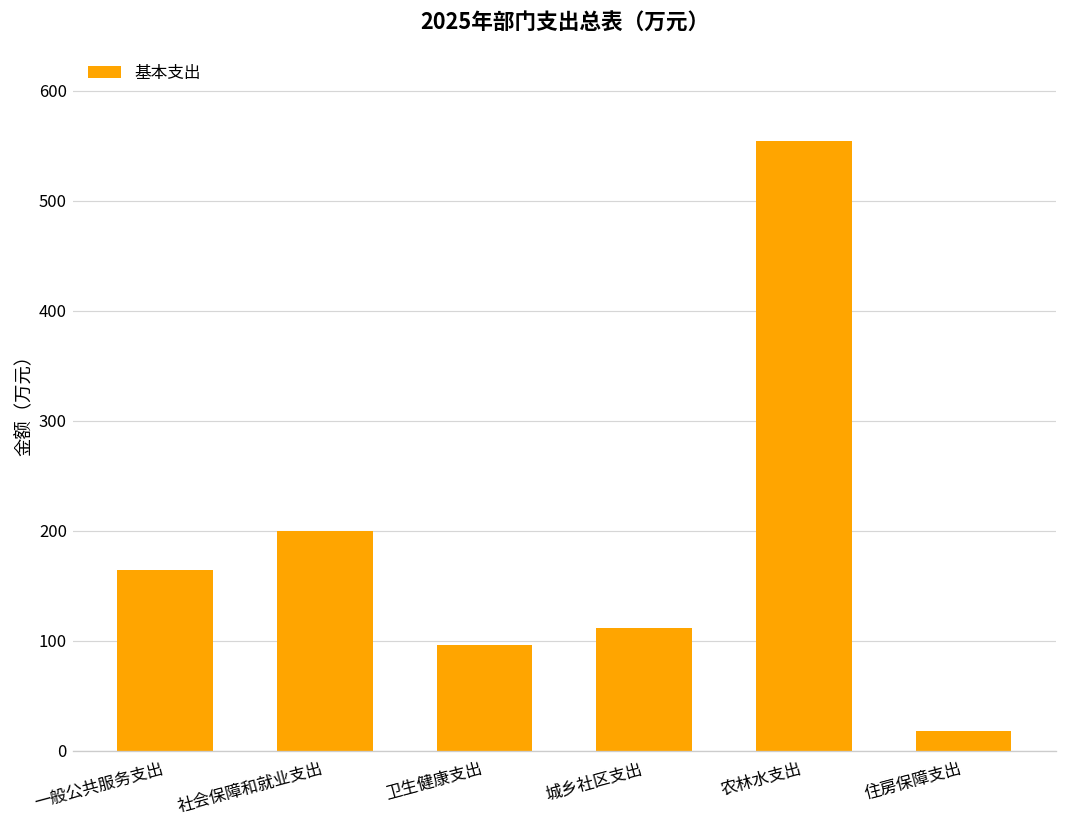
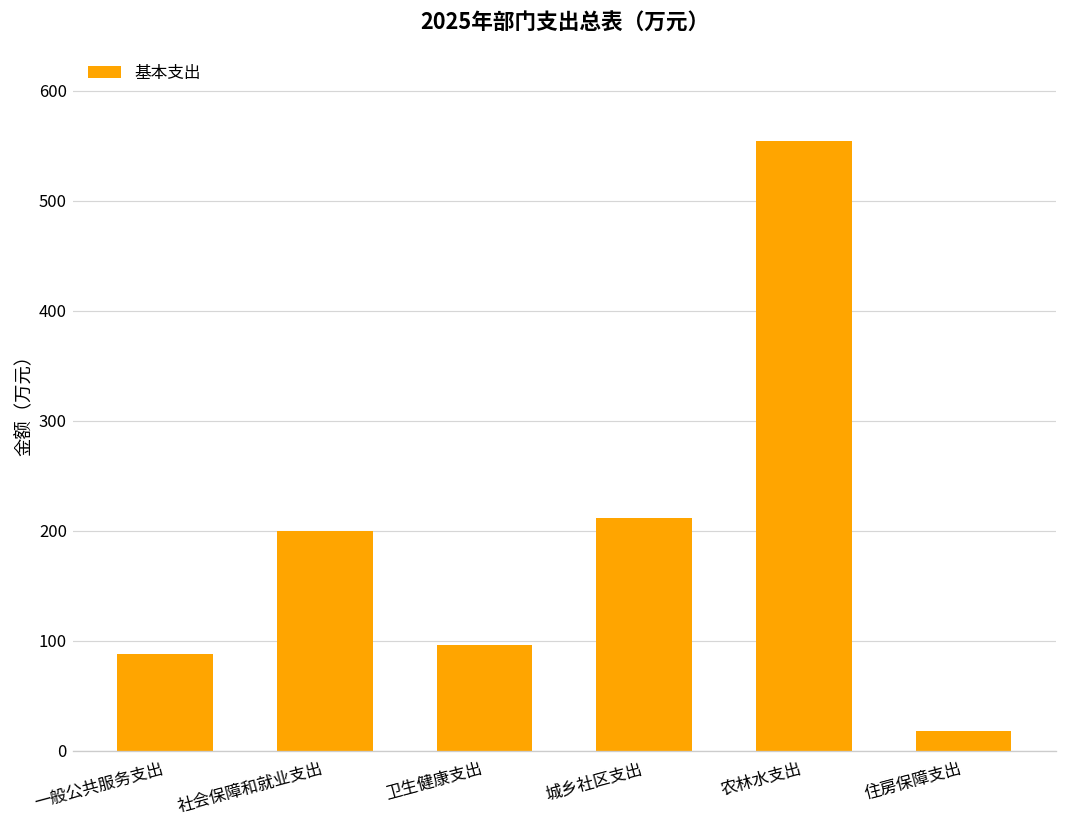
一般公共服务支出: 160 -> 90
城乡社区支出: 110 -> 210
